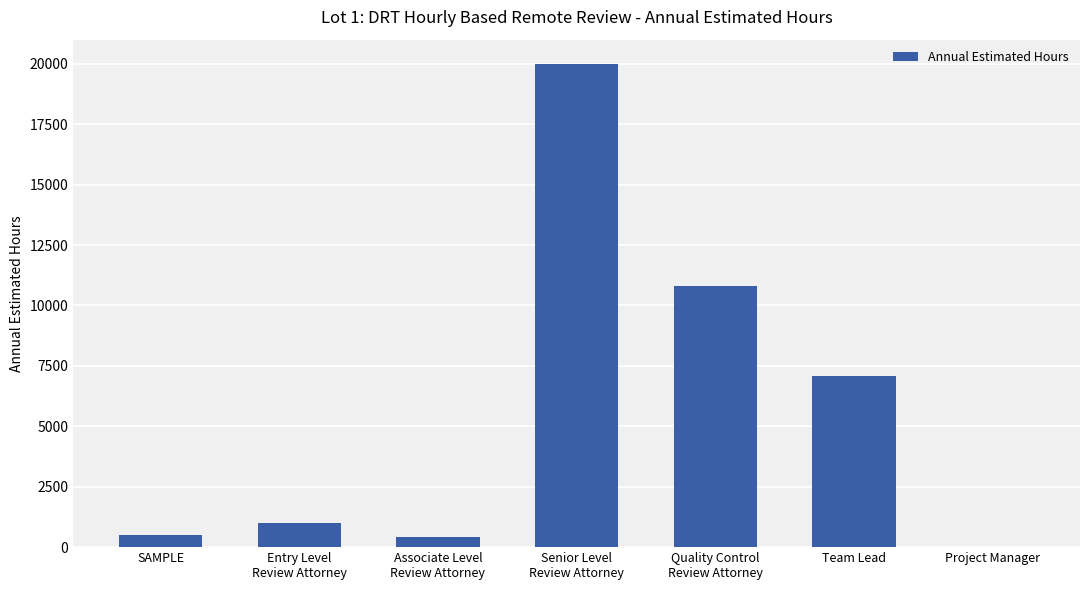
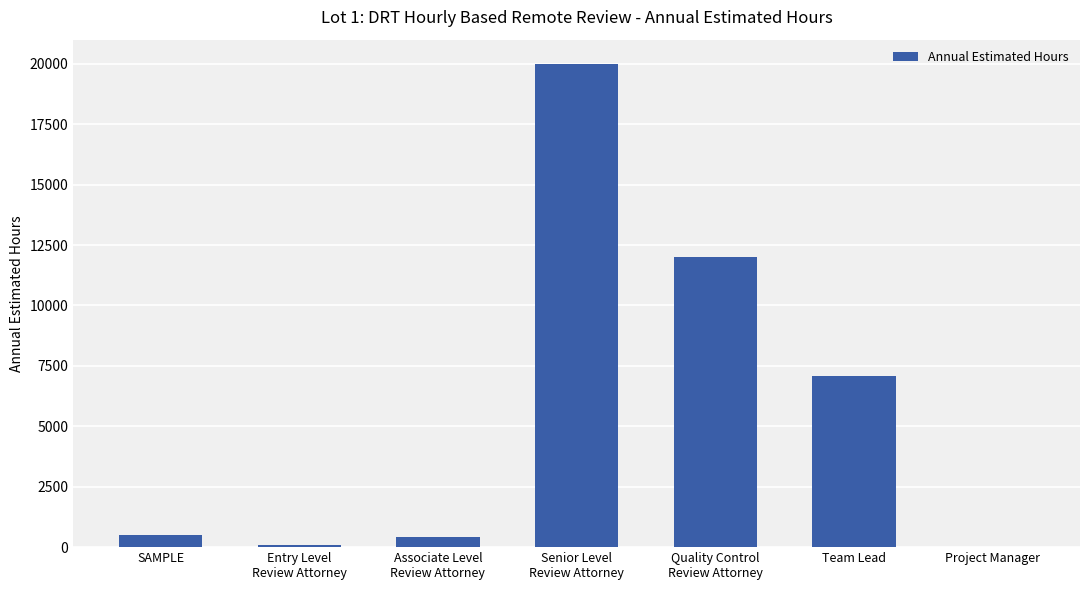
Entry Level Review Attorney: 1000 -> 100
Quality Control Review Attorney: 10800 -> 12000
